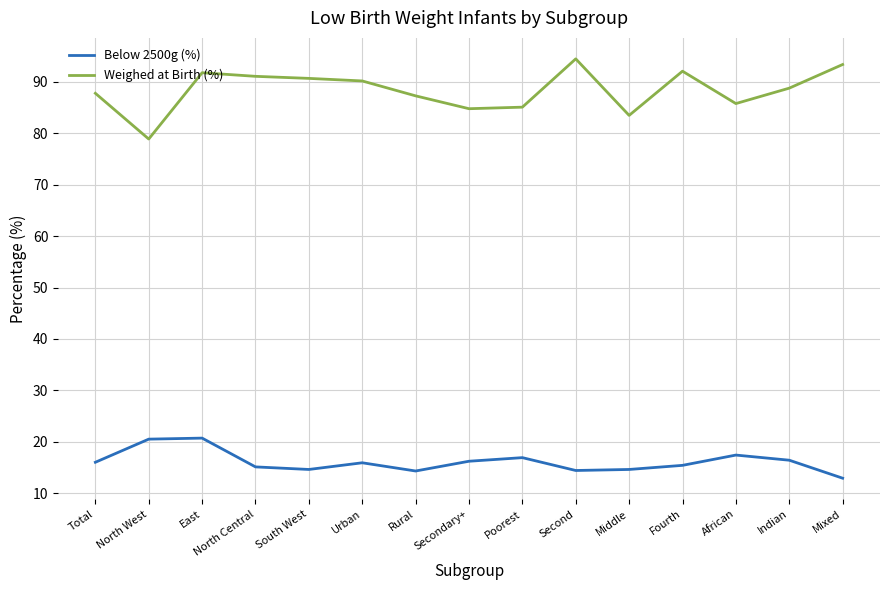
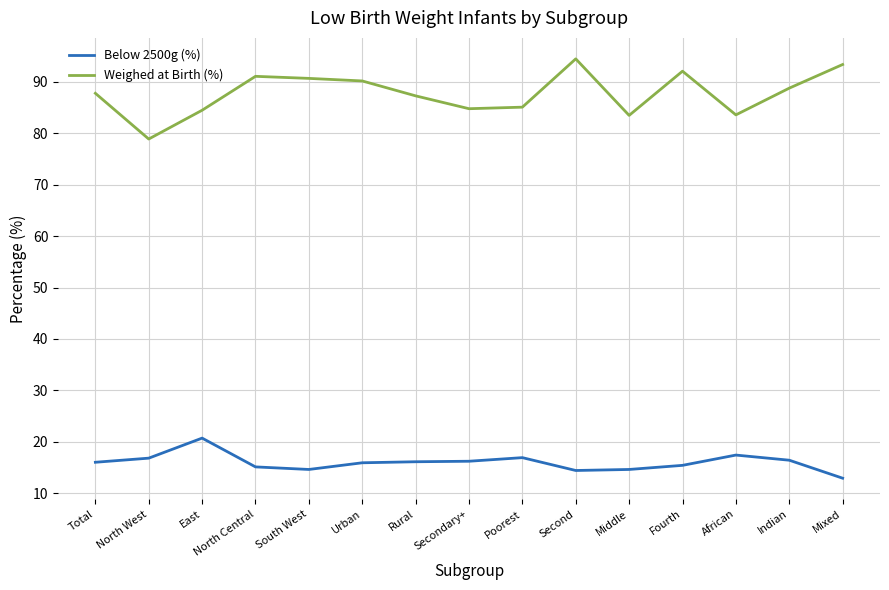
Below 2500g (%), North West: 21 -> 17
Weighed at Birth (%), East: 92 -> 85
Below 2500g (%), Rural: 14 -> 16
Weighed at Birth (%), African: 86 -> 84
